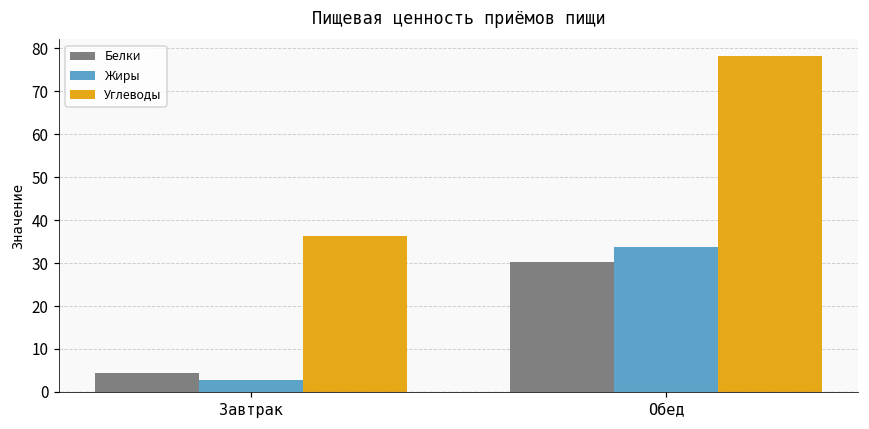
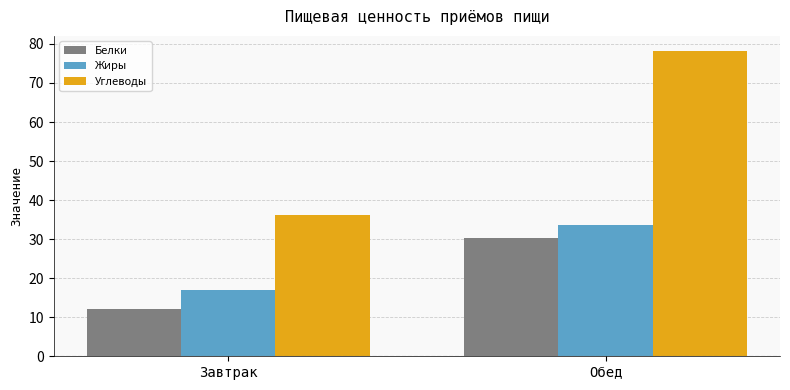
Белки, Завтрак: 4 -> 12
Жиры, Завтрак: 3 -> 17
